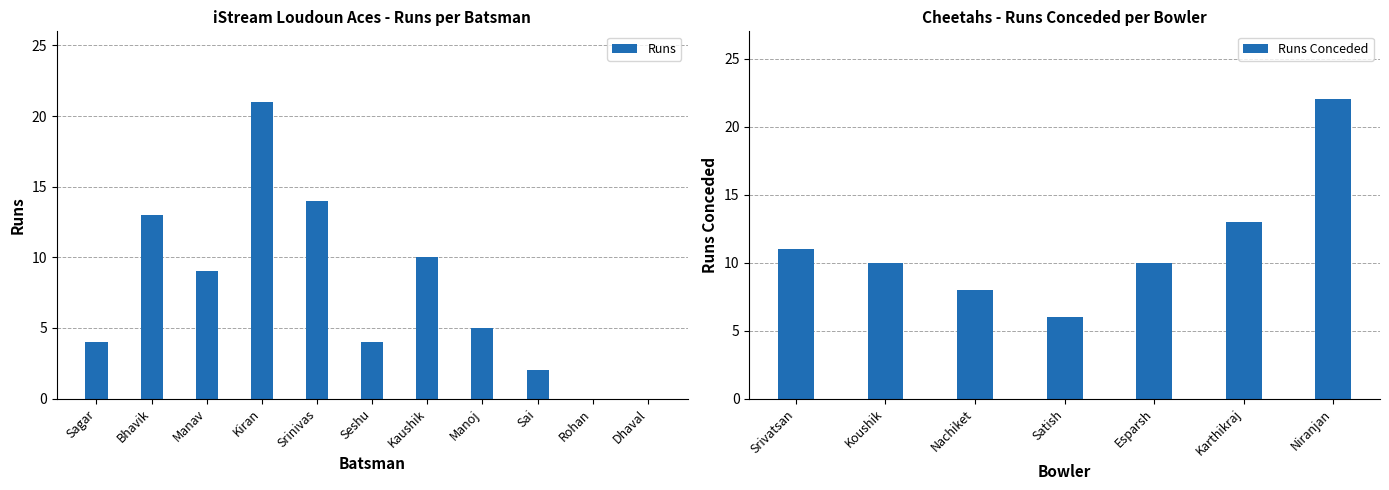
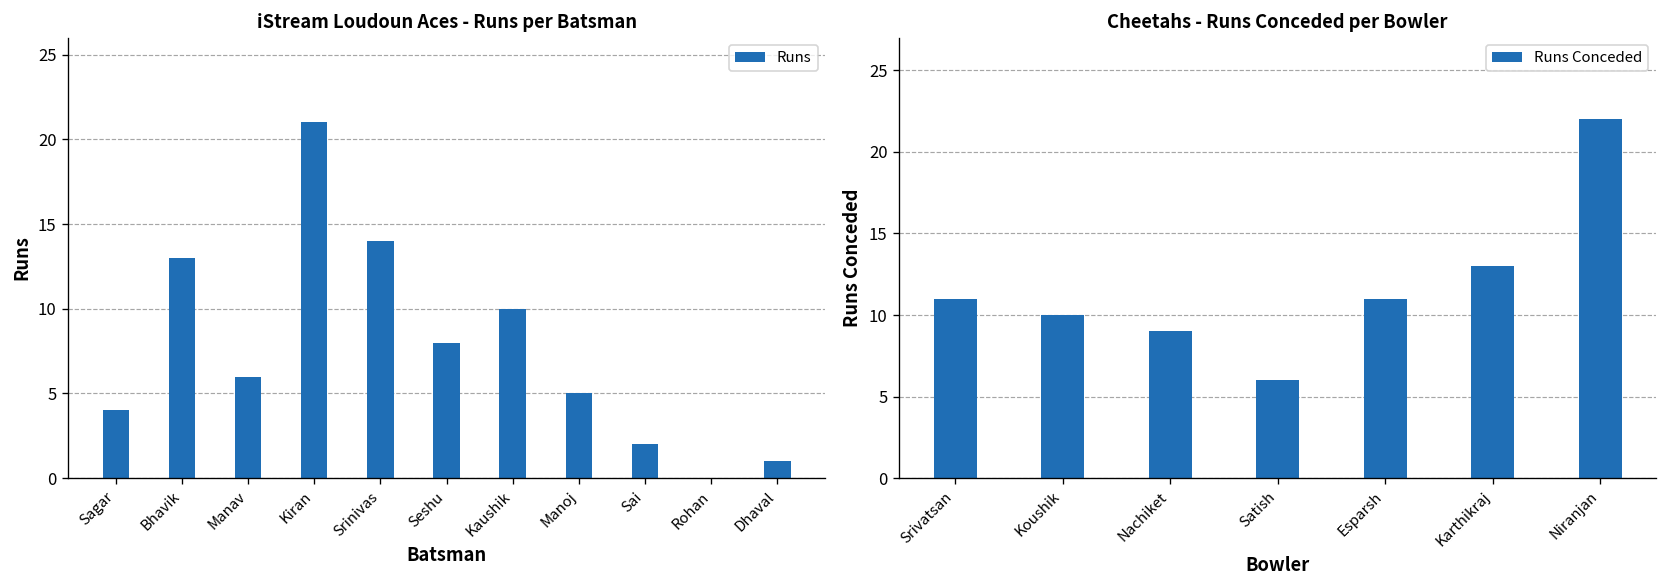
iStream Loudoun Aces - Runs per Batsman, Manav: 9 -> 6
iStream Loudoun Aces - Runs per Batsman, Seshu: 4 -> 8
iStream Loudoun Aces - Runs per Batsman, Dhaval: 0 -> 1
Cheetahs - Runs Conceded per Bowler, Nachiket: 8 -> 9
Cheetahs - Runs Conceded per Bowler, Esparsh: 10 -> 11
